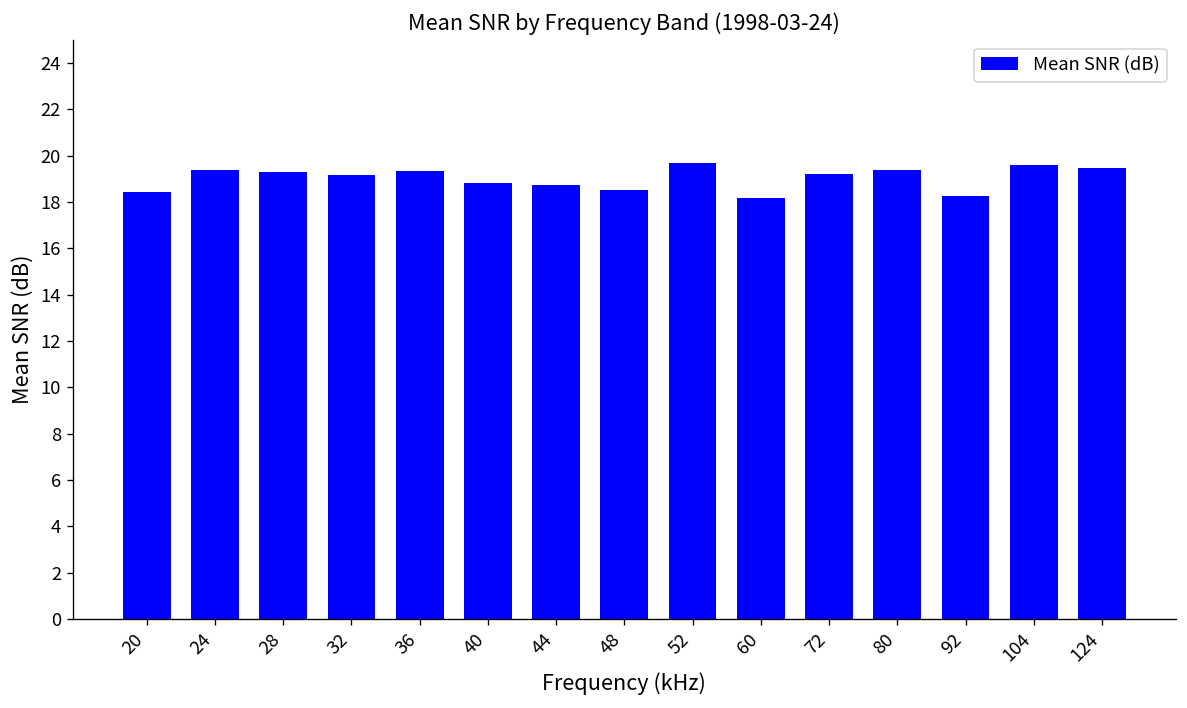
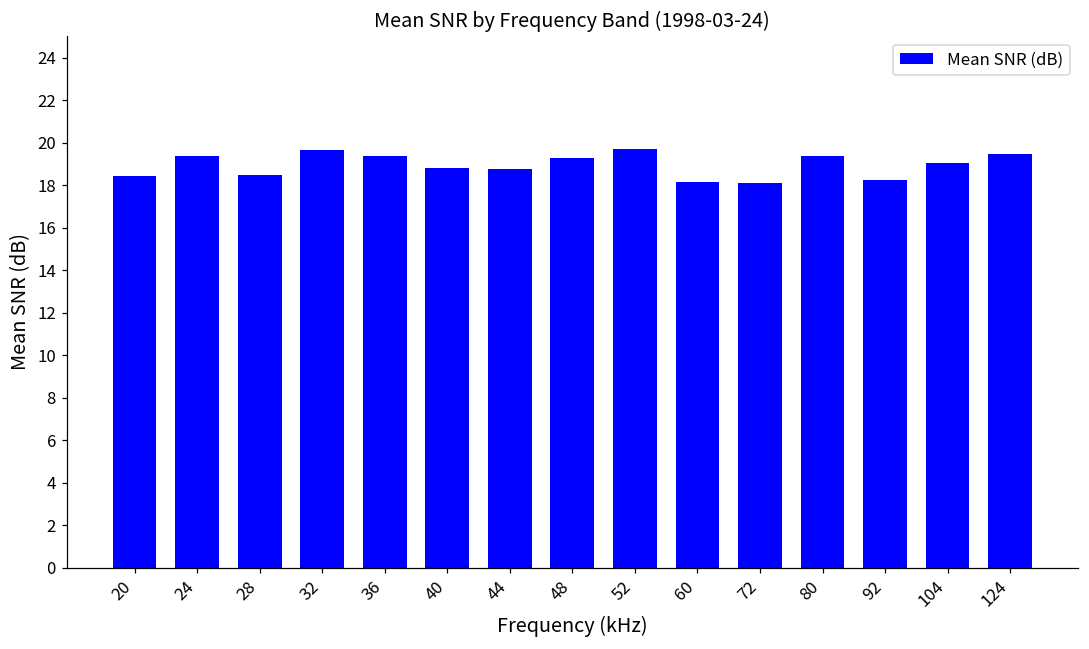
28: 19.3 -> 18.5
32: 19.2 -> 19.6
48: 18.5 -> 19.3
72: 19.2 -> 18.1
104: 19.6 -> 19.0
